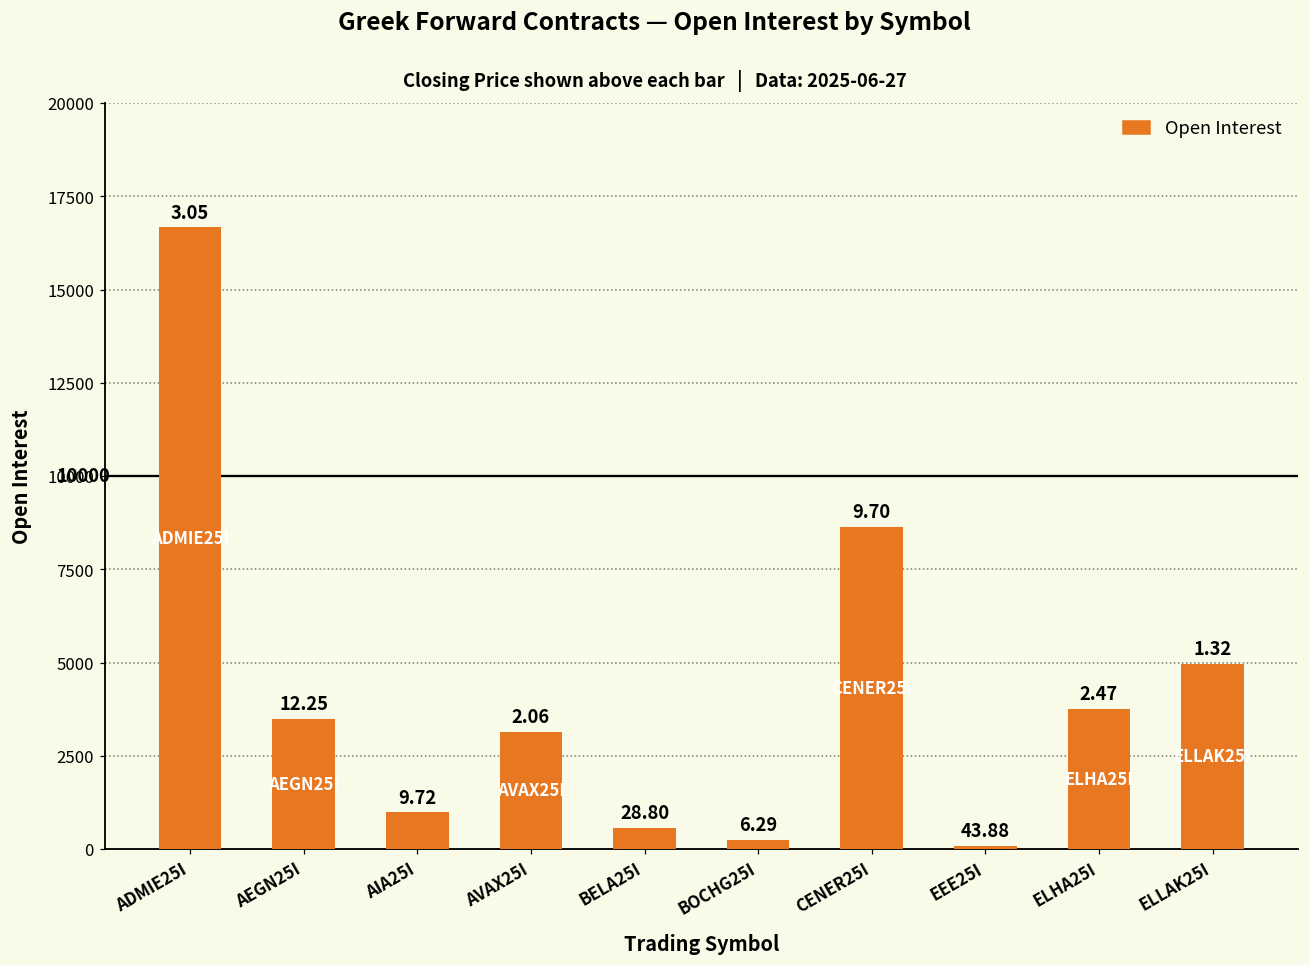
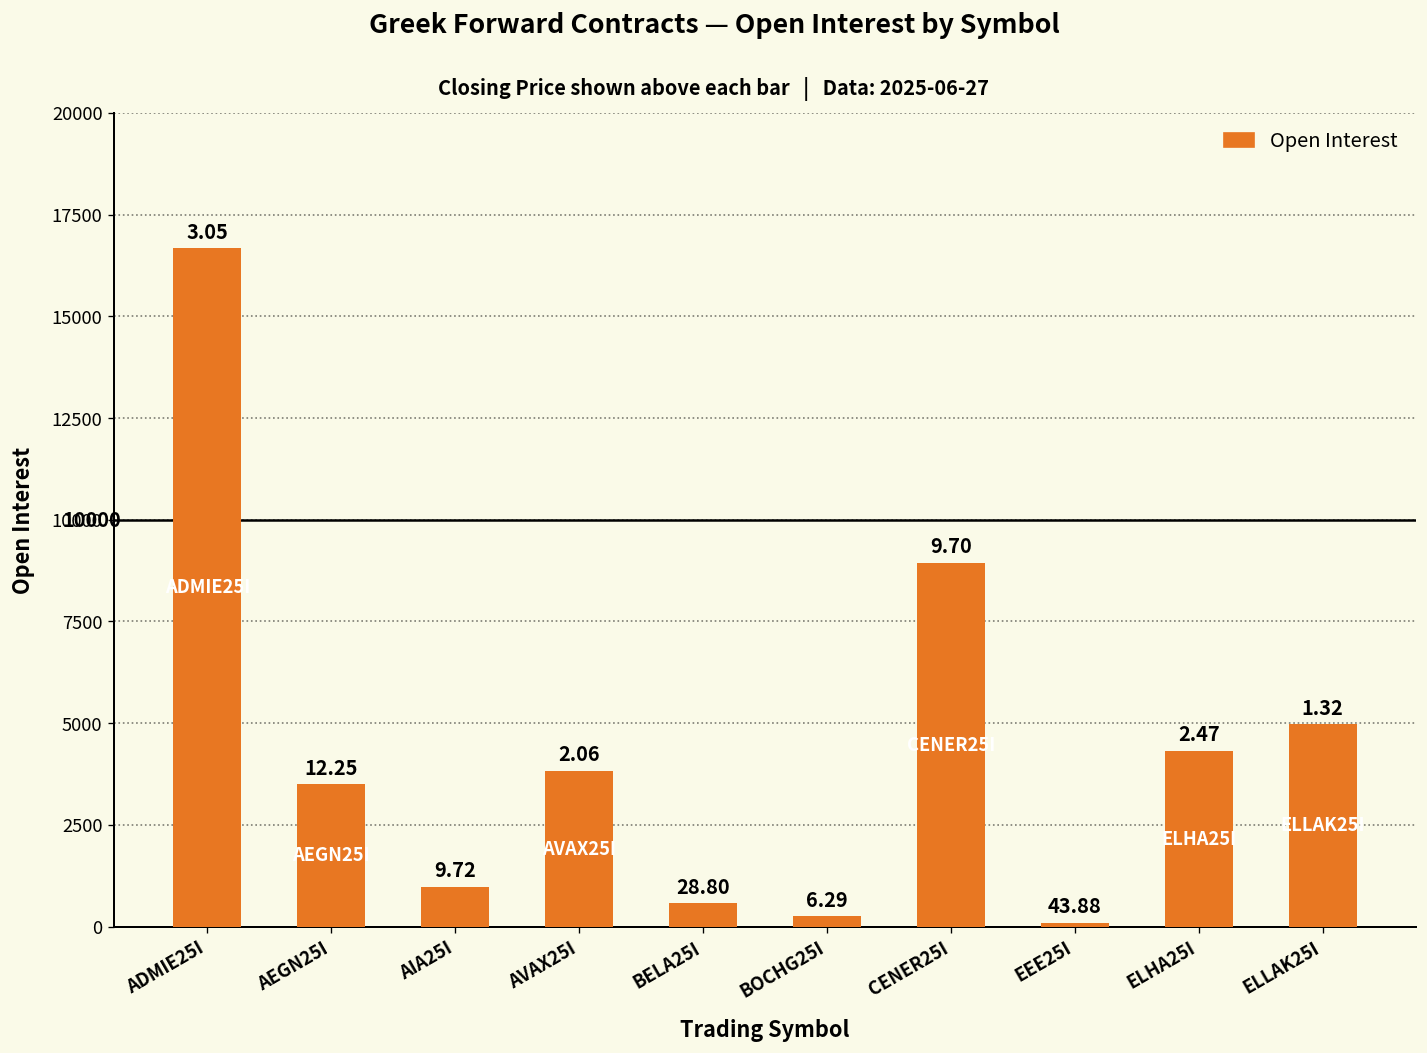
AVAX25I: 3100 -> 3800
CENER25I: 8600 -> 8900
ELHA25I: 3800 -> 4300
